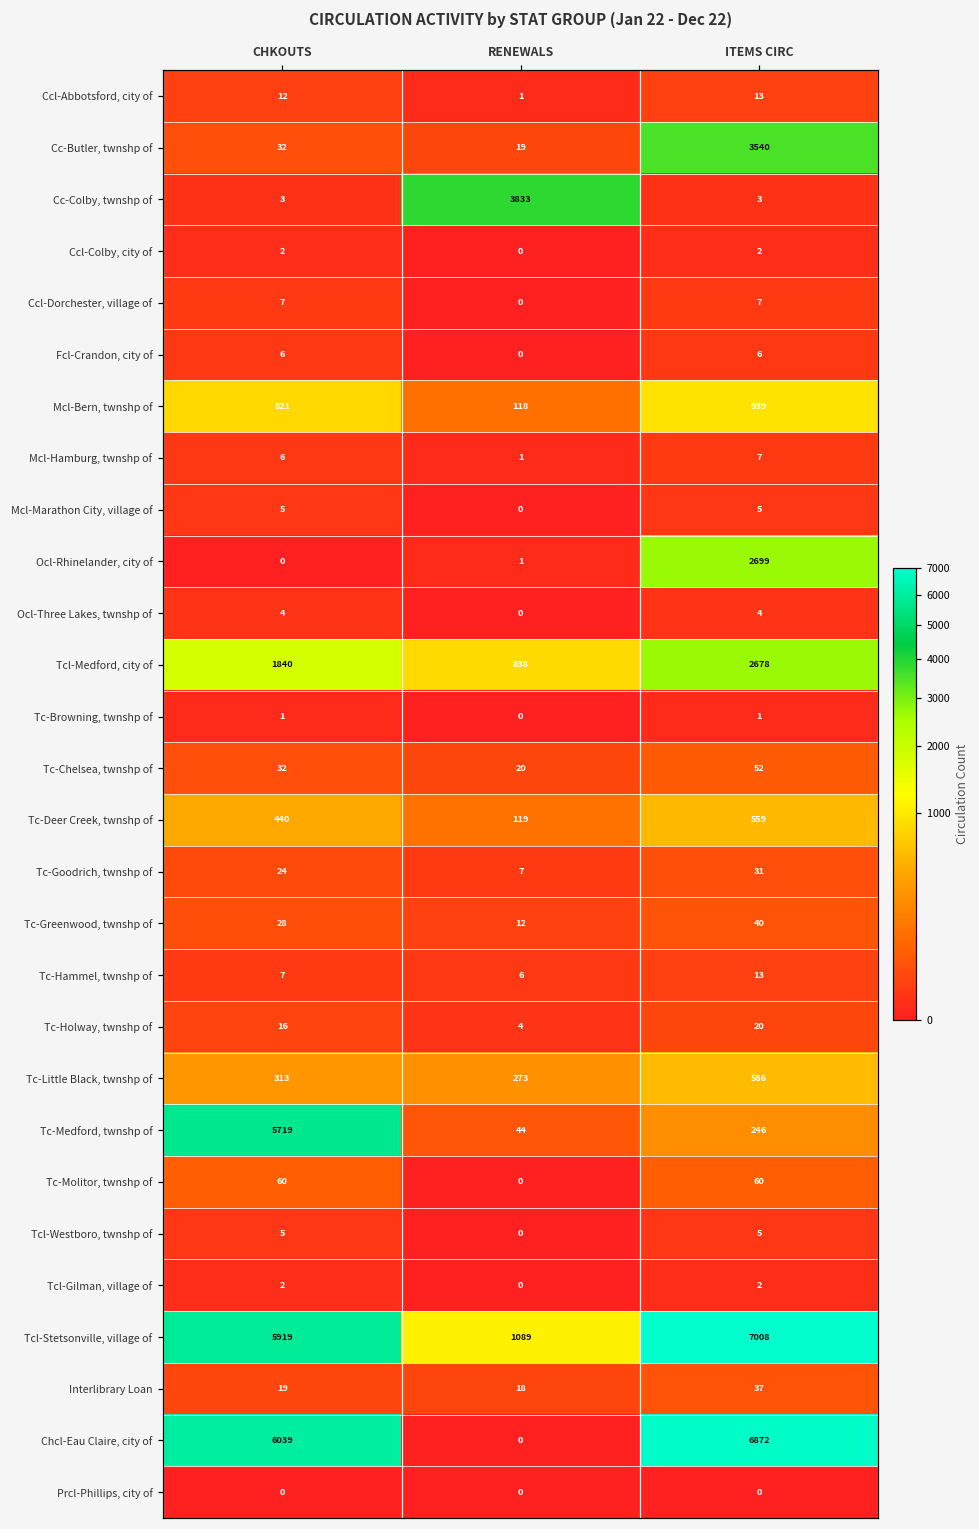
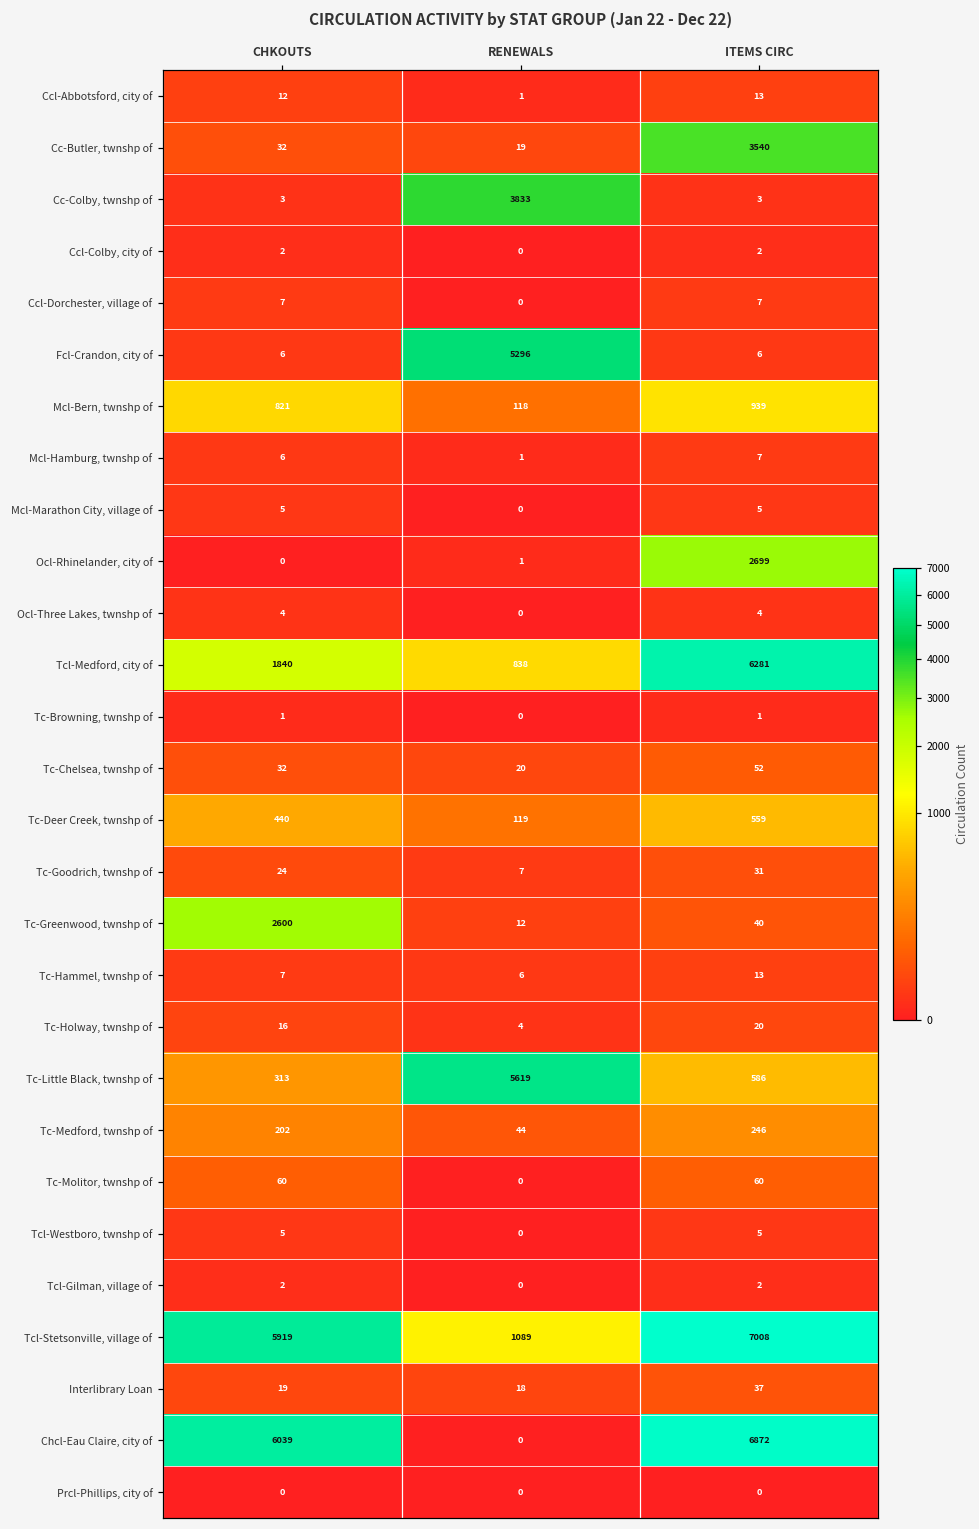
Fcl-Crandon, city of, RENEWALS: 0 -> 5296
Tcl-Medford, city of, ITEMS CIRC: 2678 -> 6281
Tc-Greenwood, twnshp of, CHKOUTS: 28 -> 2600
Tc-Little Black, twnshp of, RENEWALS: 273 -> 5619
Tc-Medford, twnshp of, CHKOUTS: 5719 -> 202
